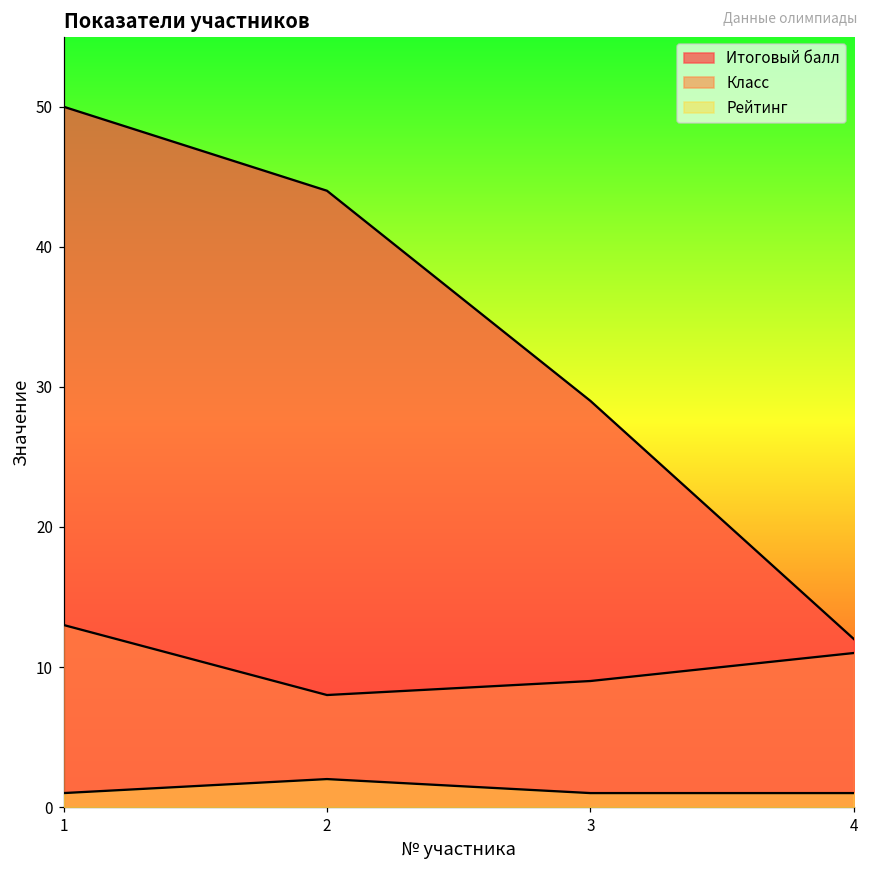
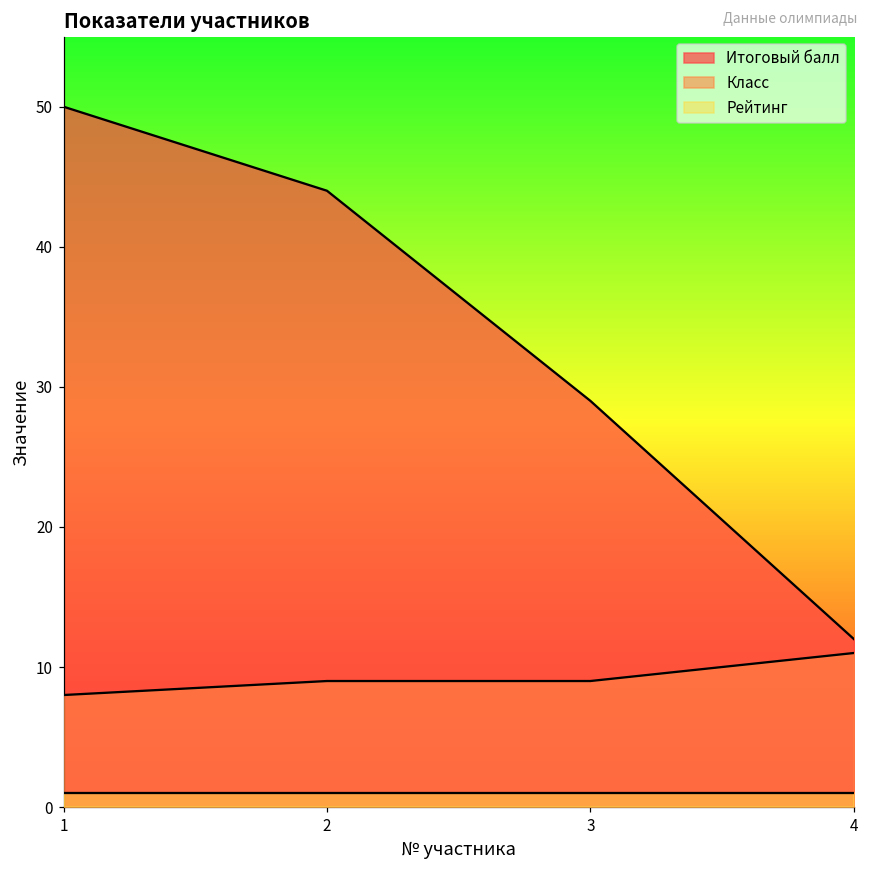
Класс, 1: 13 -> 8
Класс, 2: 8 -> 9
Рейтинг, 2: 2 -> 1
